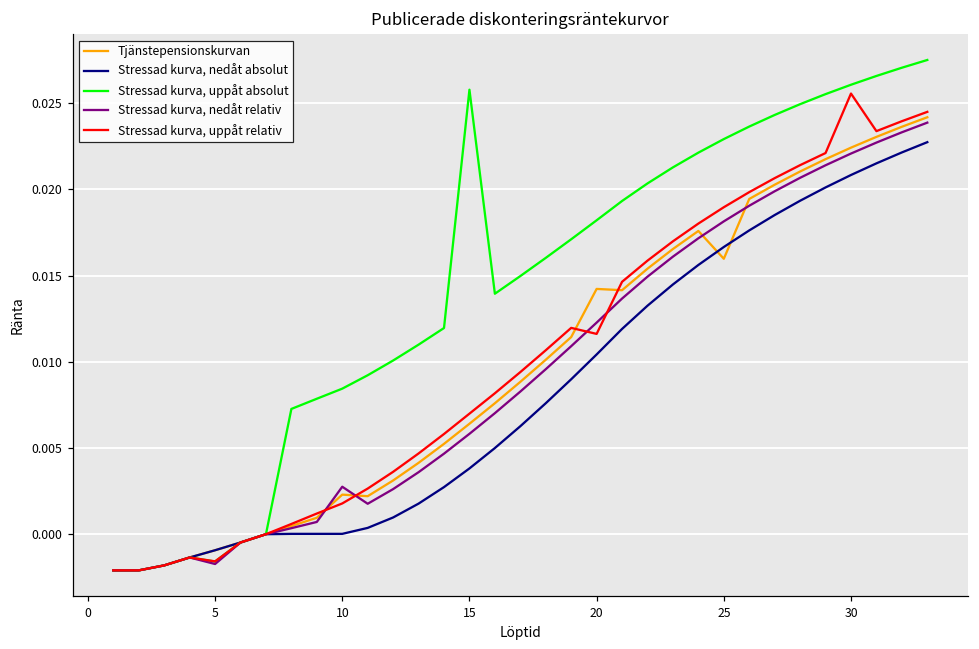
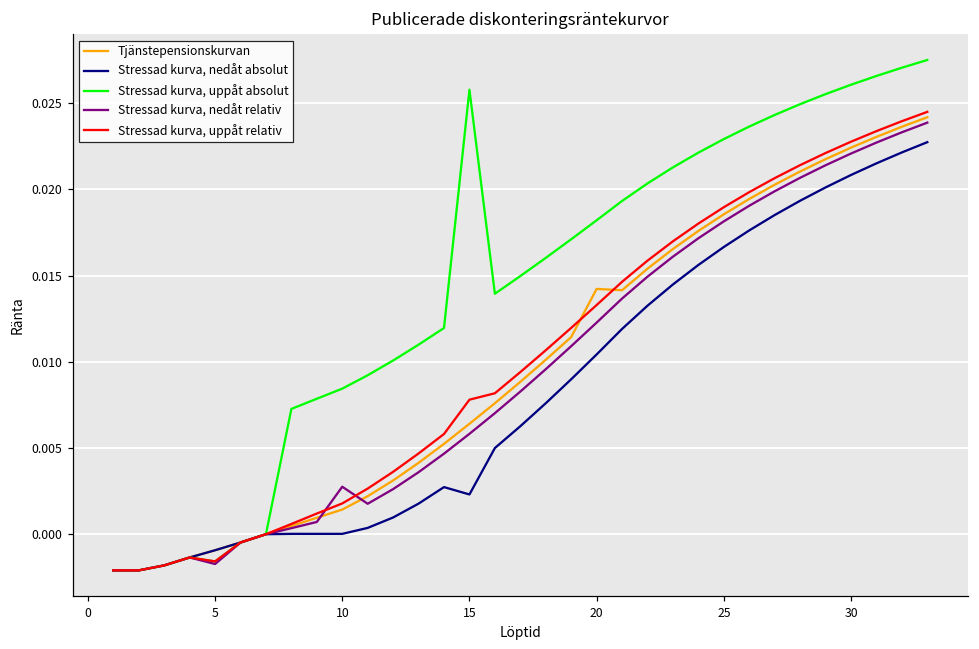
Tjänstepensionskurvan, 10: 0.0023 -> 0.0014
Stressad kurva, nedåt absolut, 15: 0.0038 -> 0.0023
Stressad kurva, uppåt relativ, 15: 0.0070 -> 0.0078
Stressad kurva, uppåt relativ, 20: 0.0116 -> 0.0133
Tjänstepensionskurvan, 25: 0.0160 -> 0.0186
Stressad kurva, uppåt relativ, 30: 0.0256 -> 0.0228
